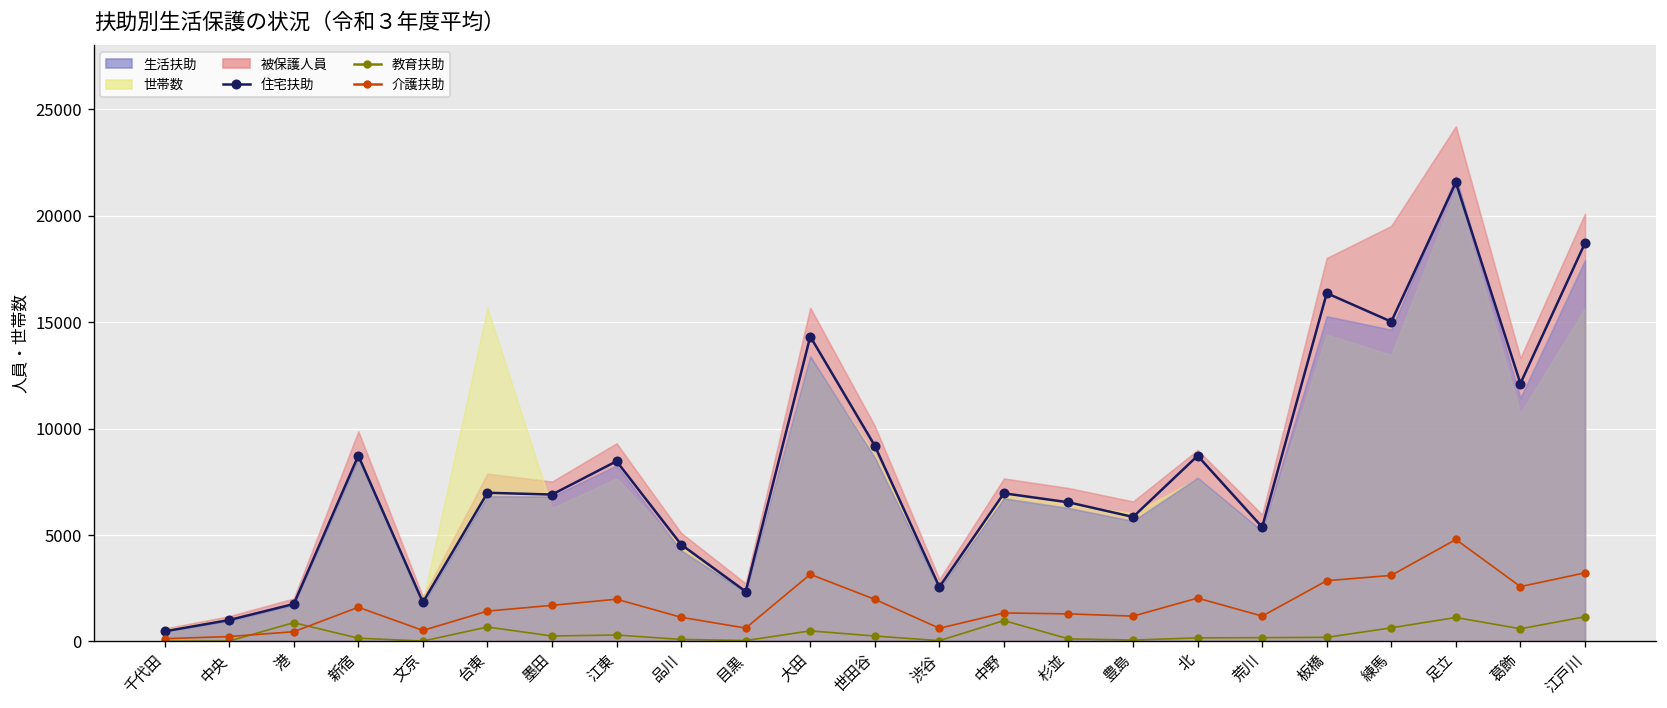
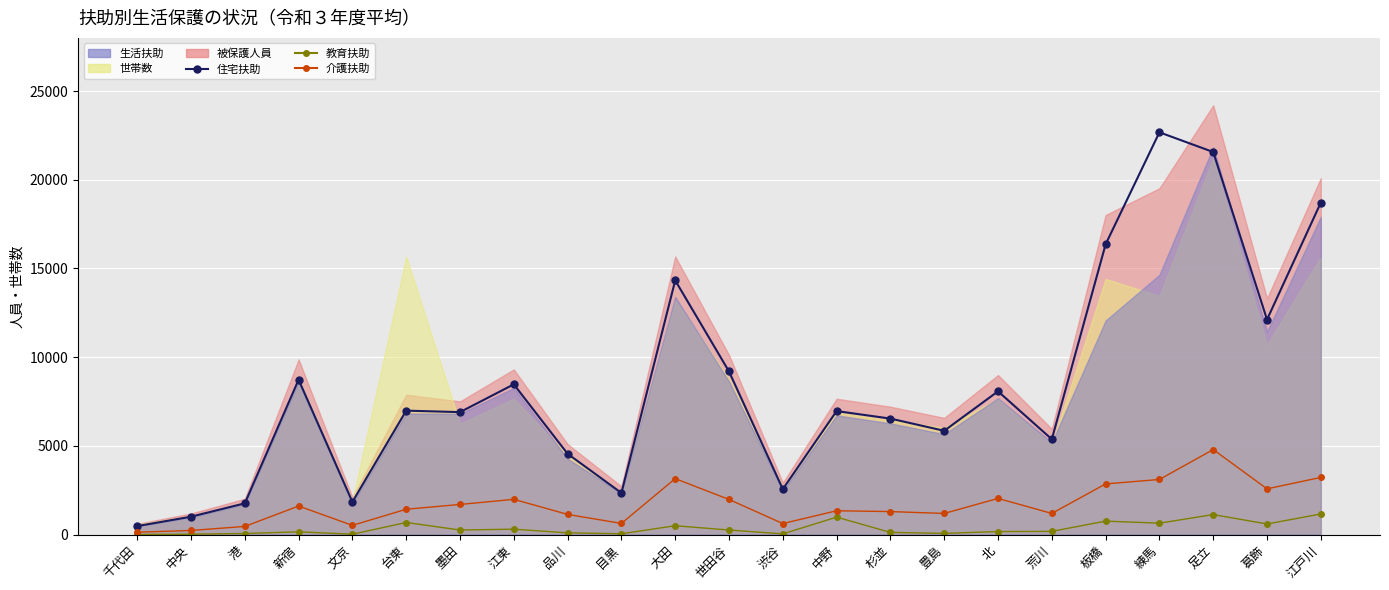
教育扶助, 港: 900 -> 100
住宅扶助, 北: 8700 -> 8100
教育扶助, 板橋: 200 -> 800
生活扶助, 板橋: 15300 -> 12100
住宅扶助, 練馬: 15000 -> 22700
